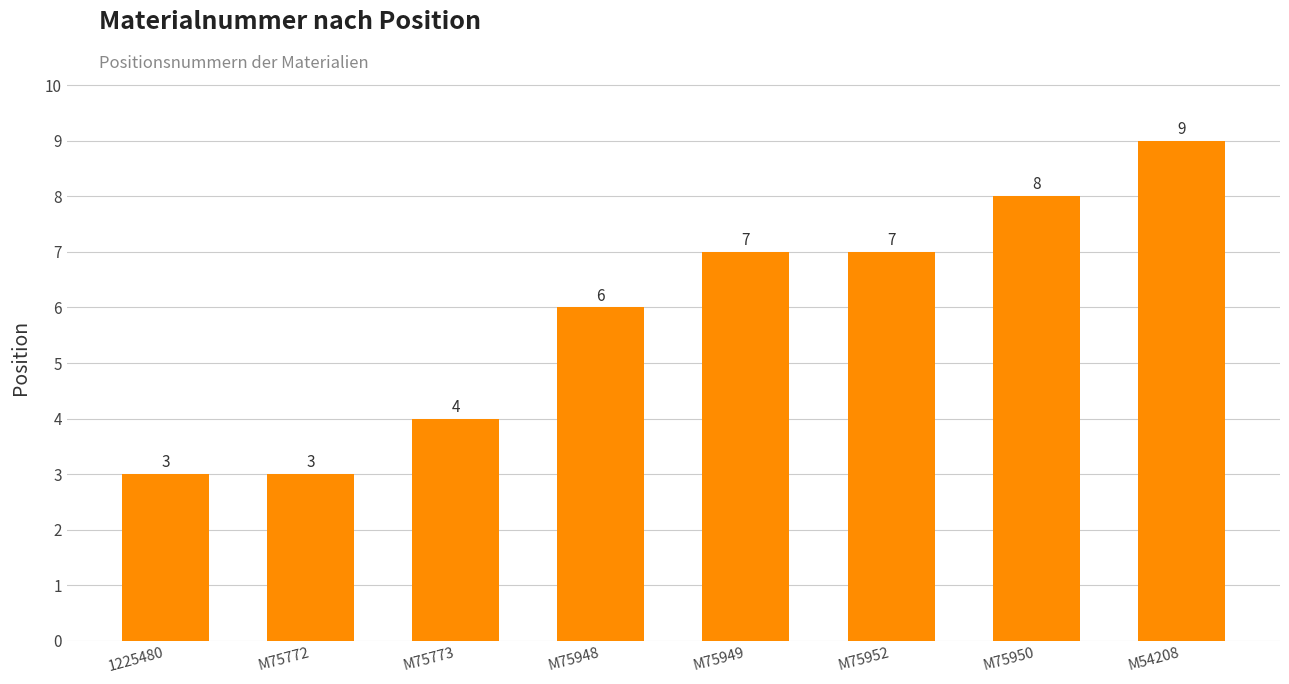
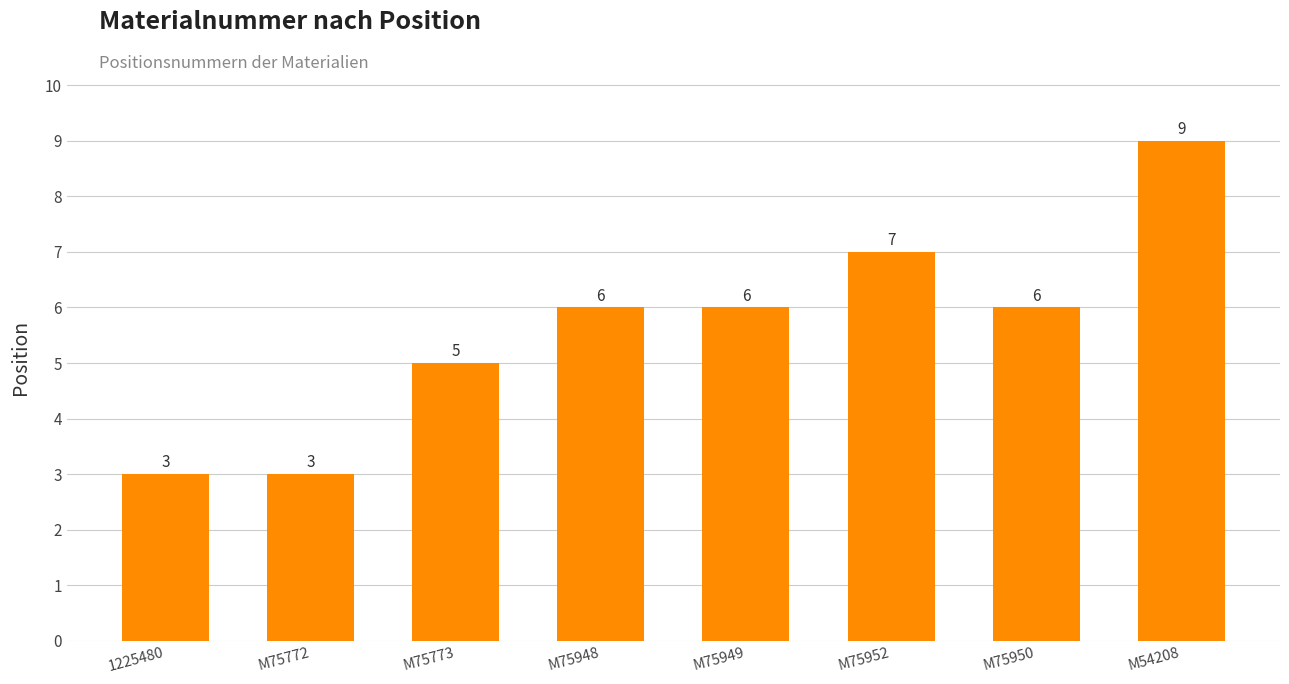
M75773: 4 -> 5
M75949: 7 -> 6
M75950: 8 -> 6
